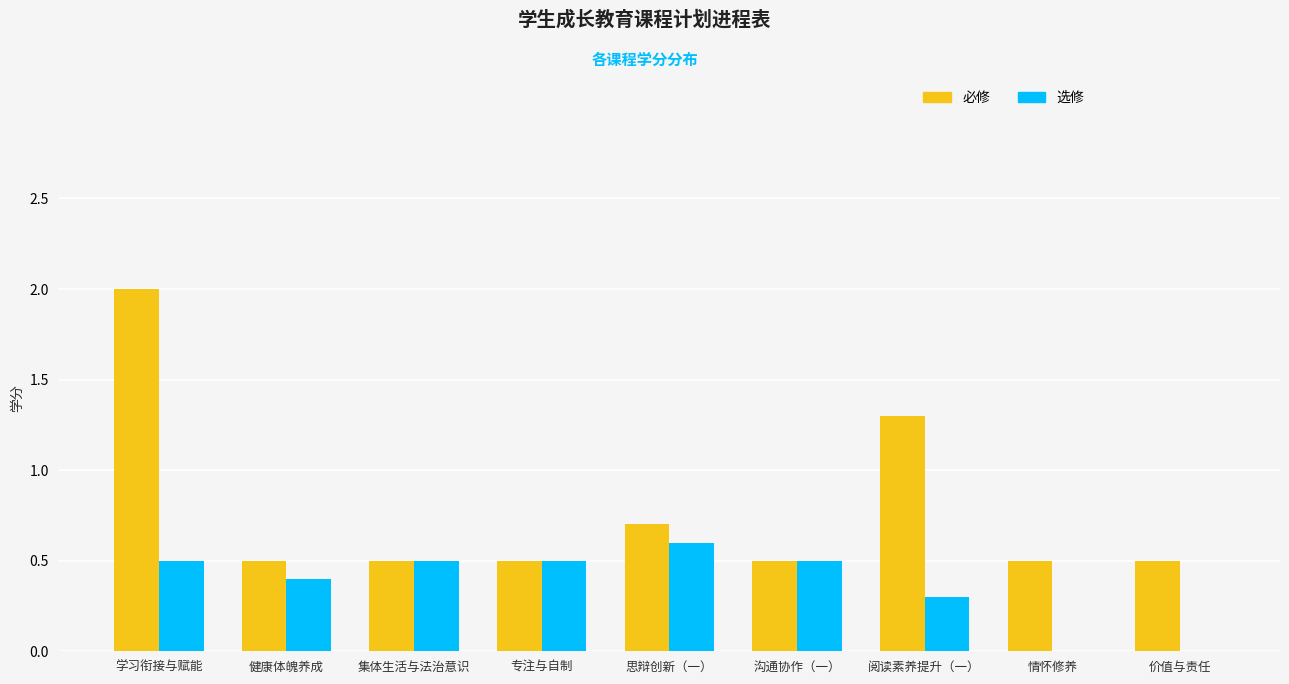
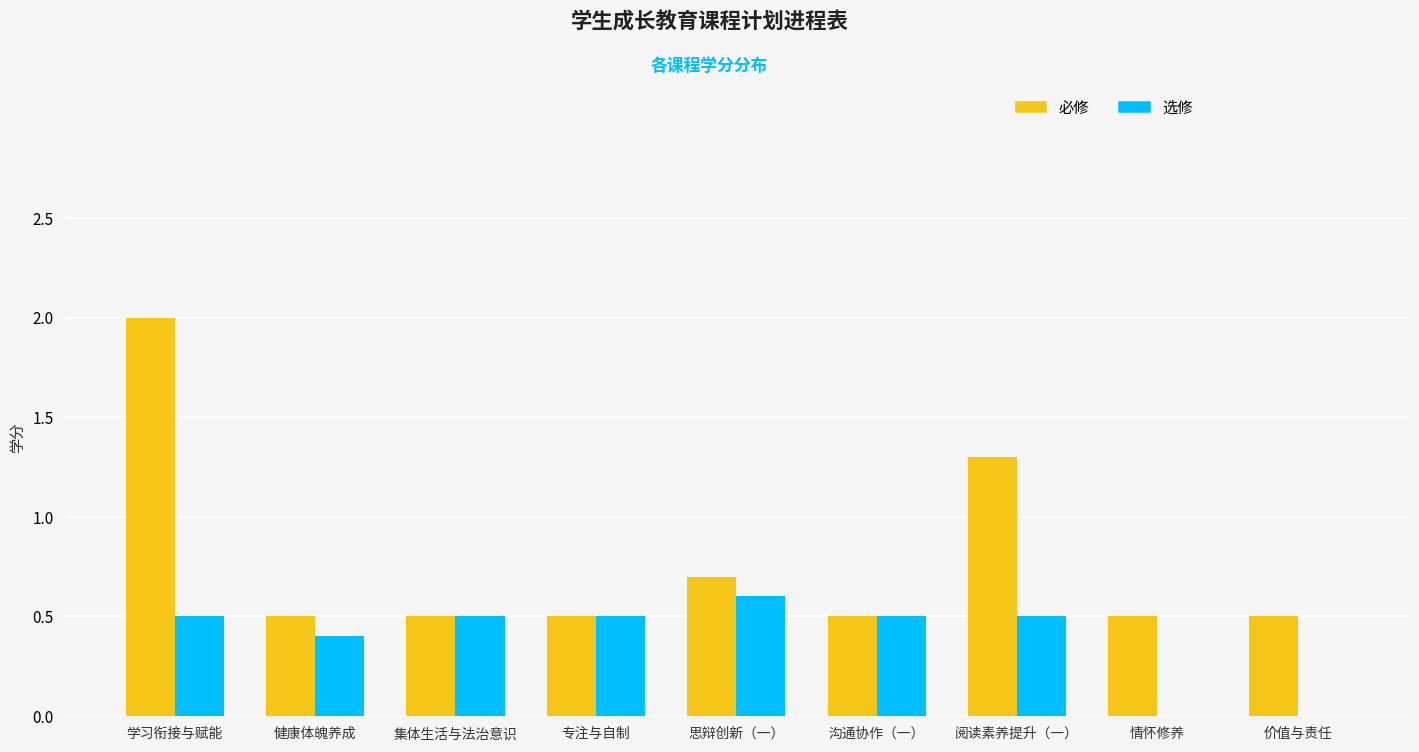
选修, 阅读素养提升（一）: 0.3 -> 0.5
